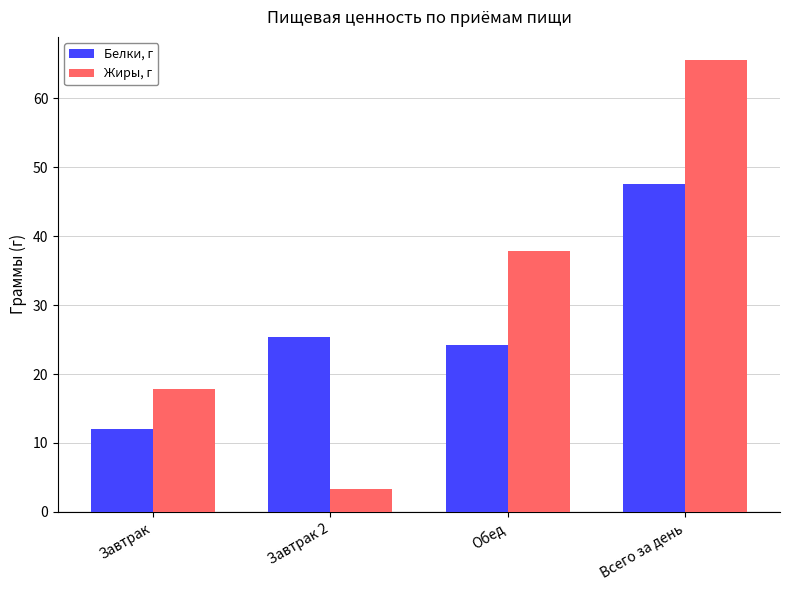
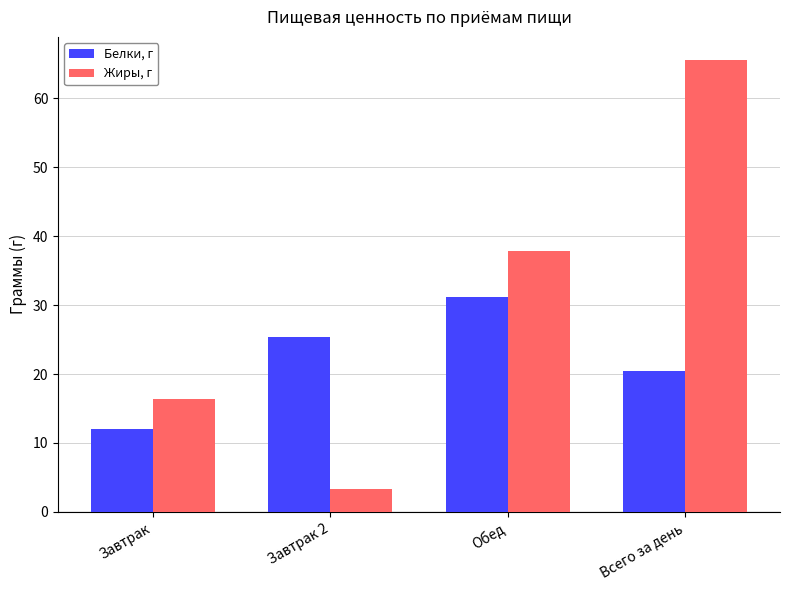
Жиры, г, Завтрак: 18 -> 16
Белки, г, Обед: 24 -> 31
Белки, г, Всего за день: 48 -> 20
